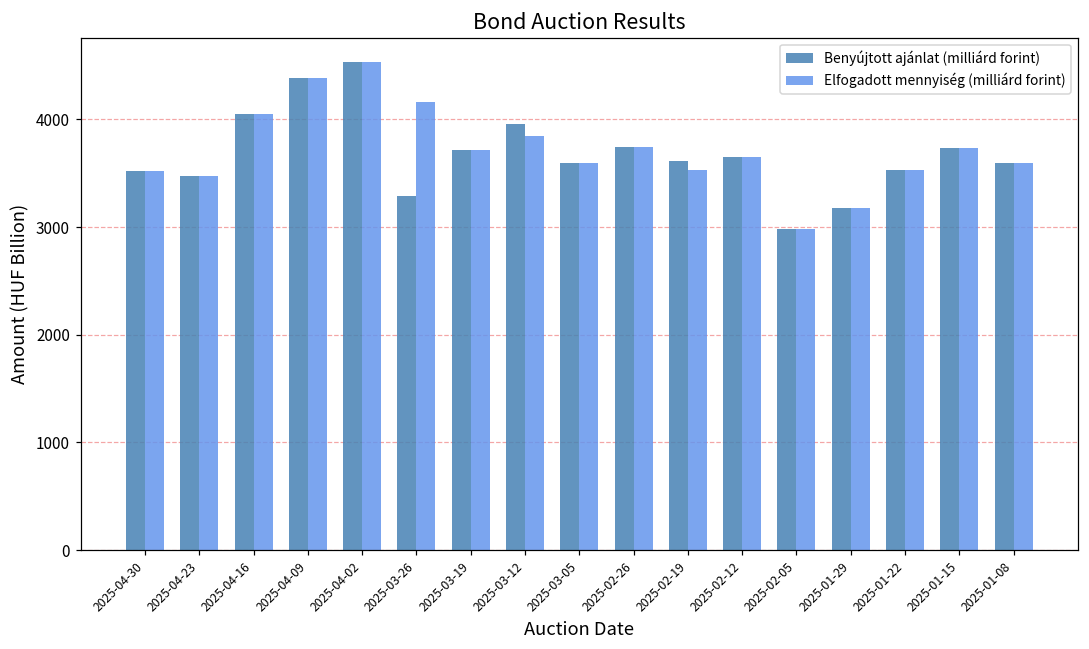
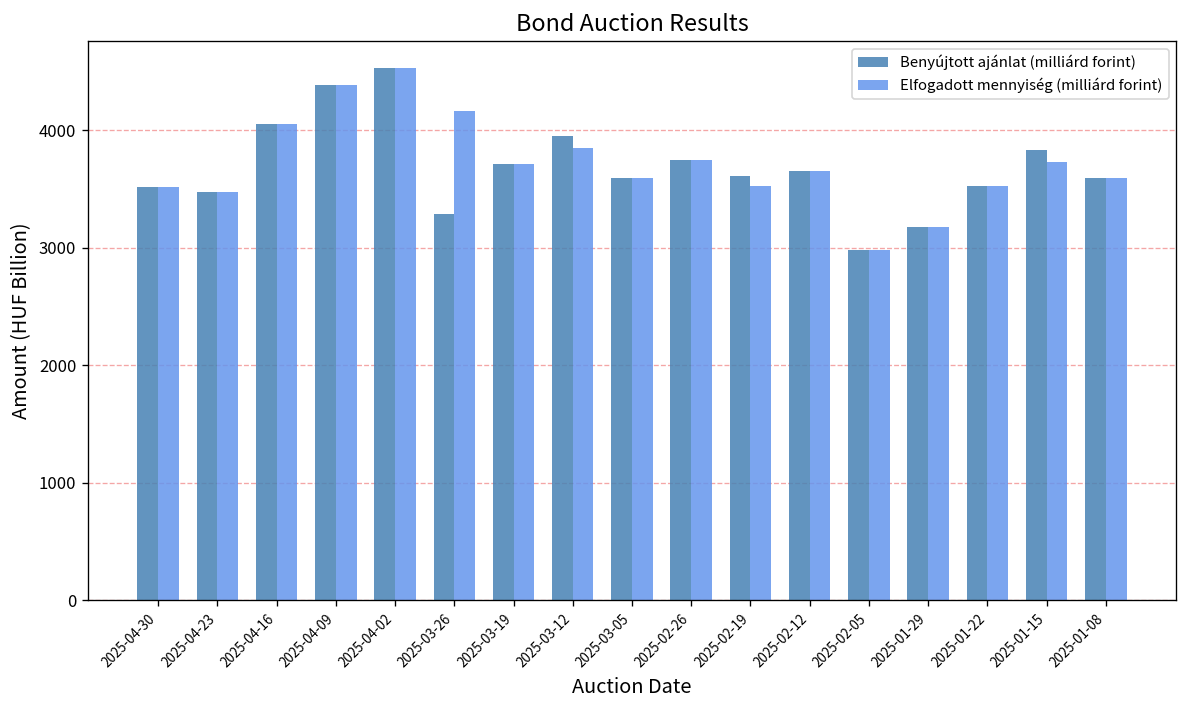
Benyújtott ajánlat (milliárd forint), 2025-01-15: 3700 -> 3800
